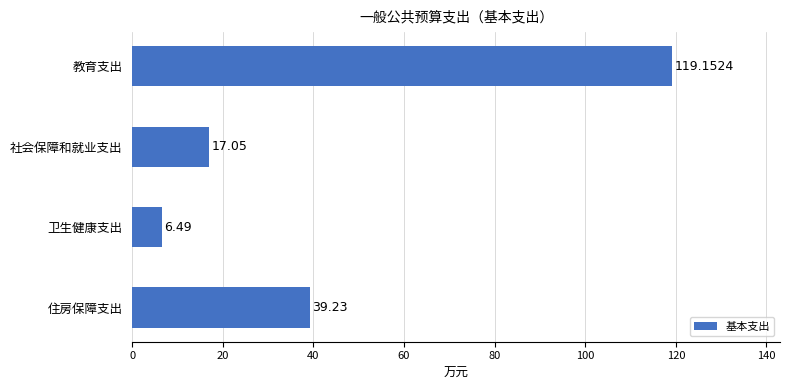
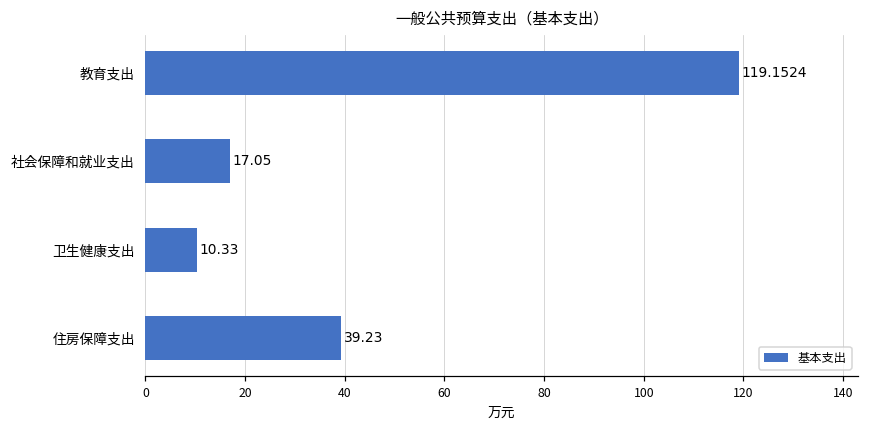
卫生健康支出: 6.49 -> 10.33
